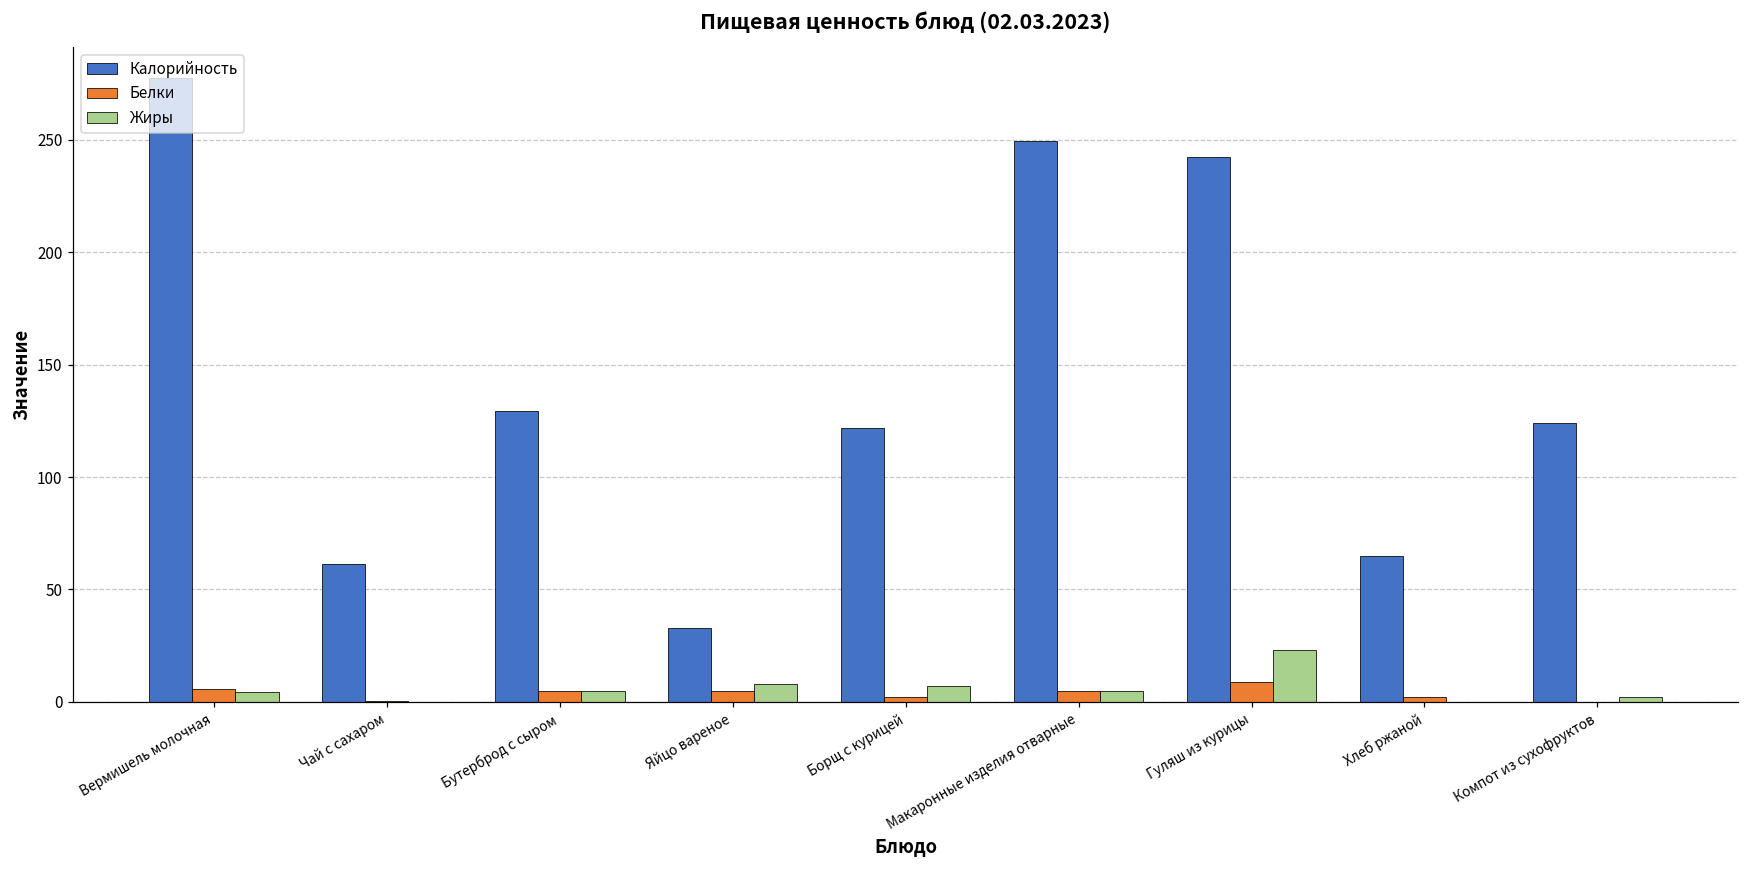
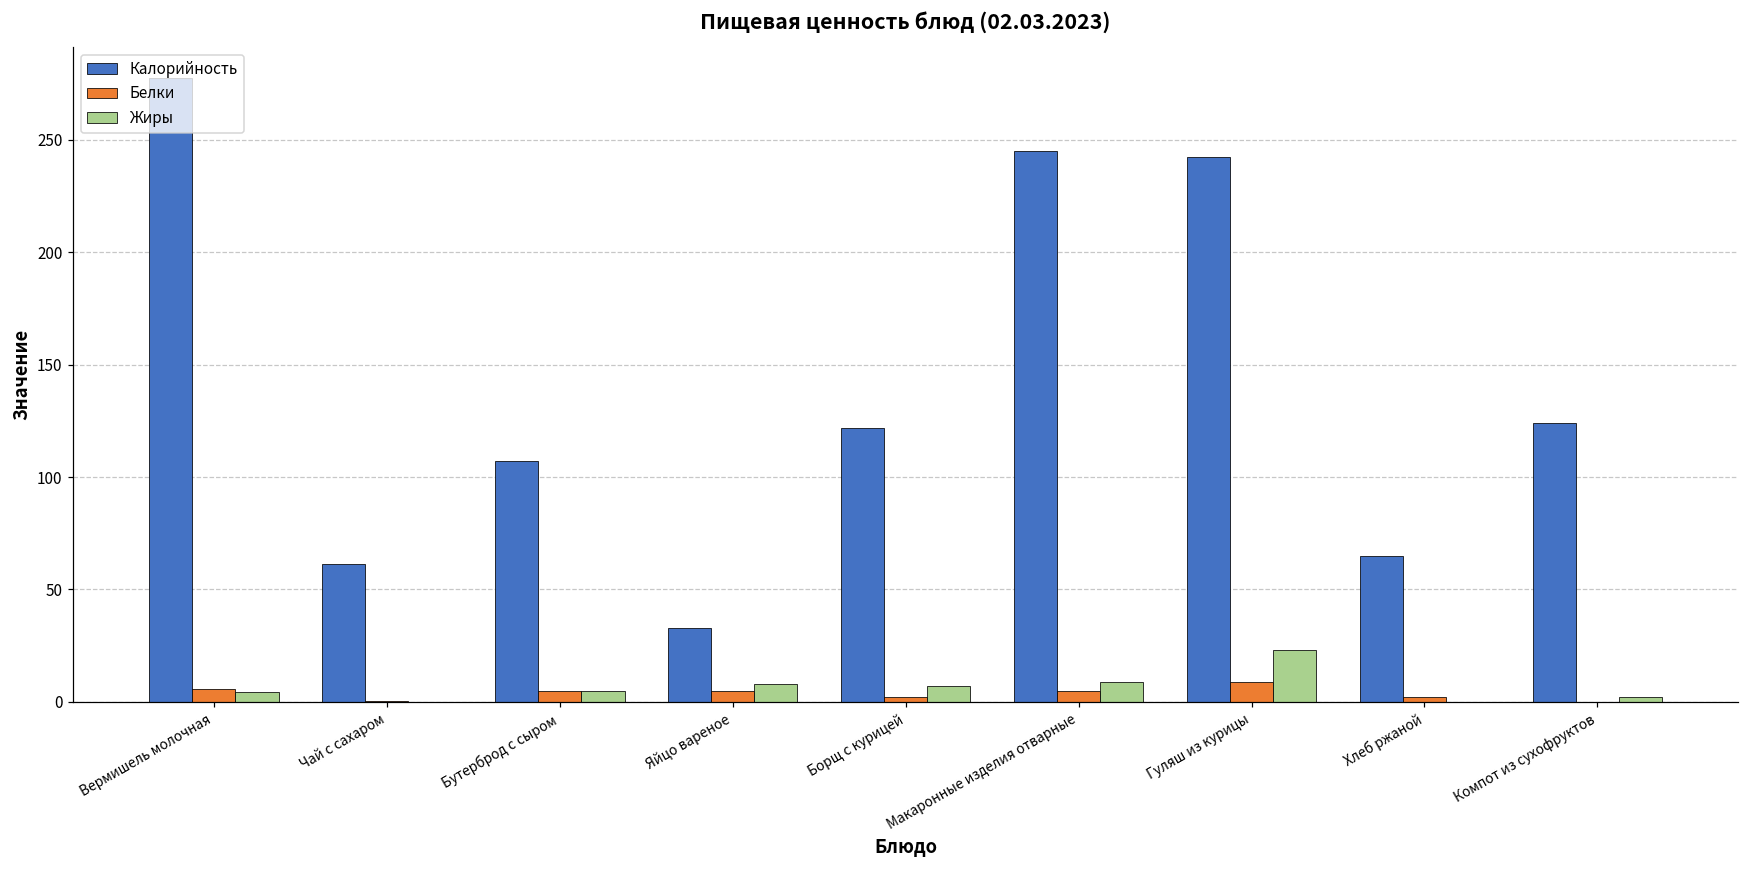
Калорийность, Бутерброд с сыром: 129 -> 107
Калорийность, Макаронные изделия отварные: 250 -> 245
Жиры, Макаронные изделия отварные: 5 -> 9
